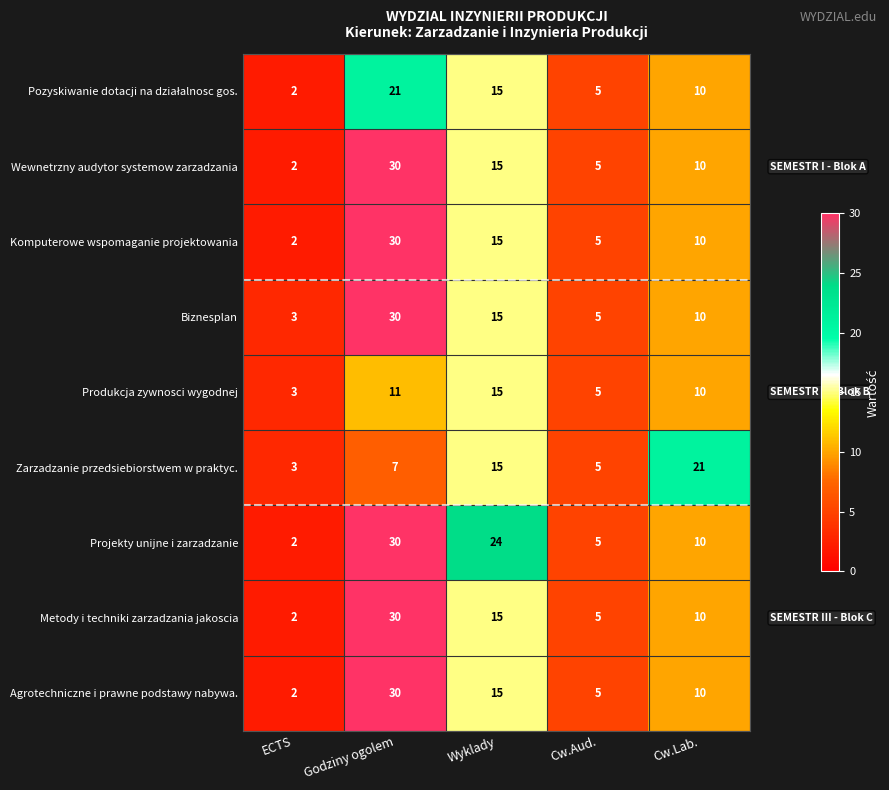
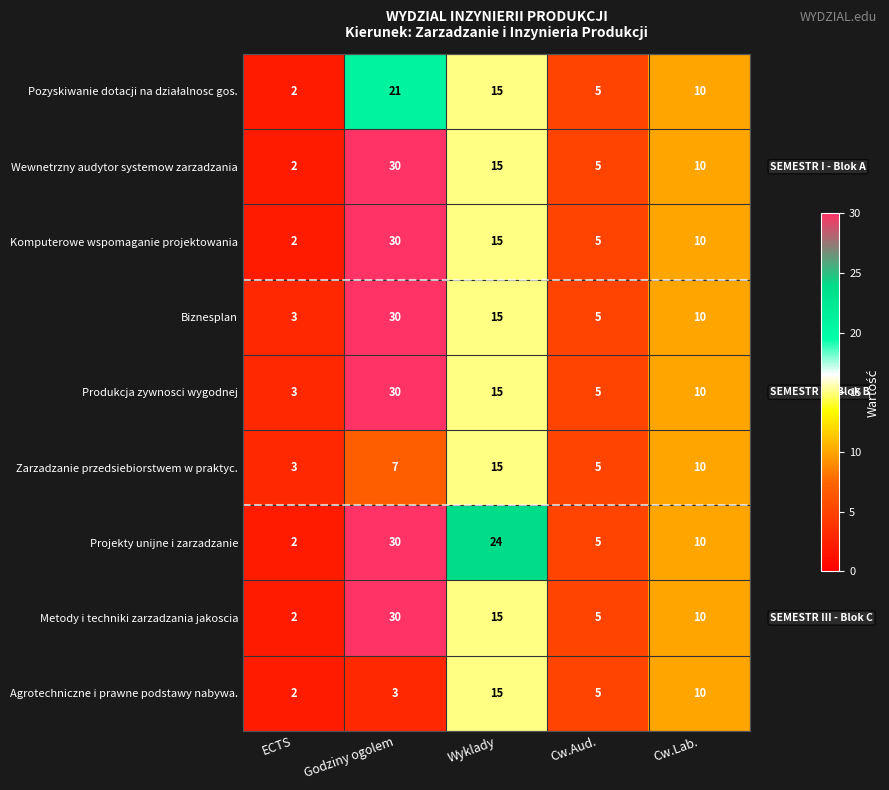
Produkcja zywnosci wygodnej, Godziny ogolem: 11 -> 30
Zarzadzanie przedsiebiorstwem w praktyc., Cw.Lab.: 21 -> 10
Agrotechniczne i prawne podstawy nabywa., Godziny ogolem: 30 -> 3
